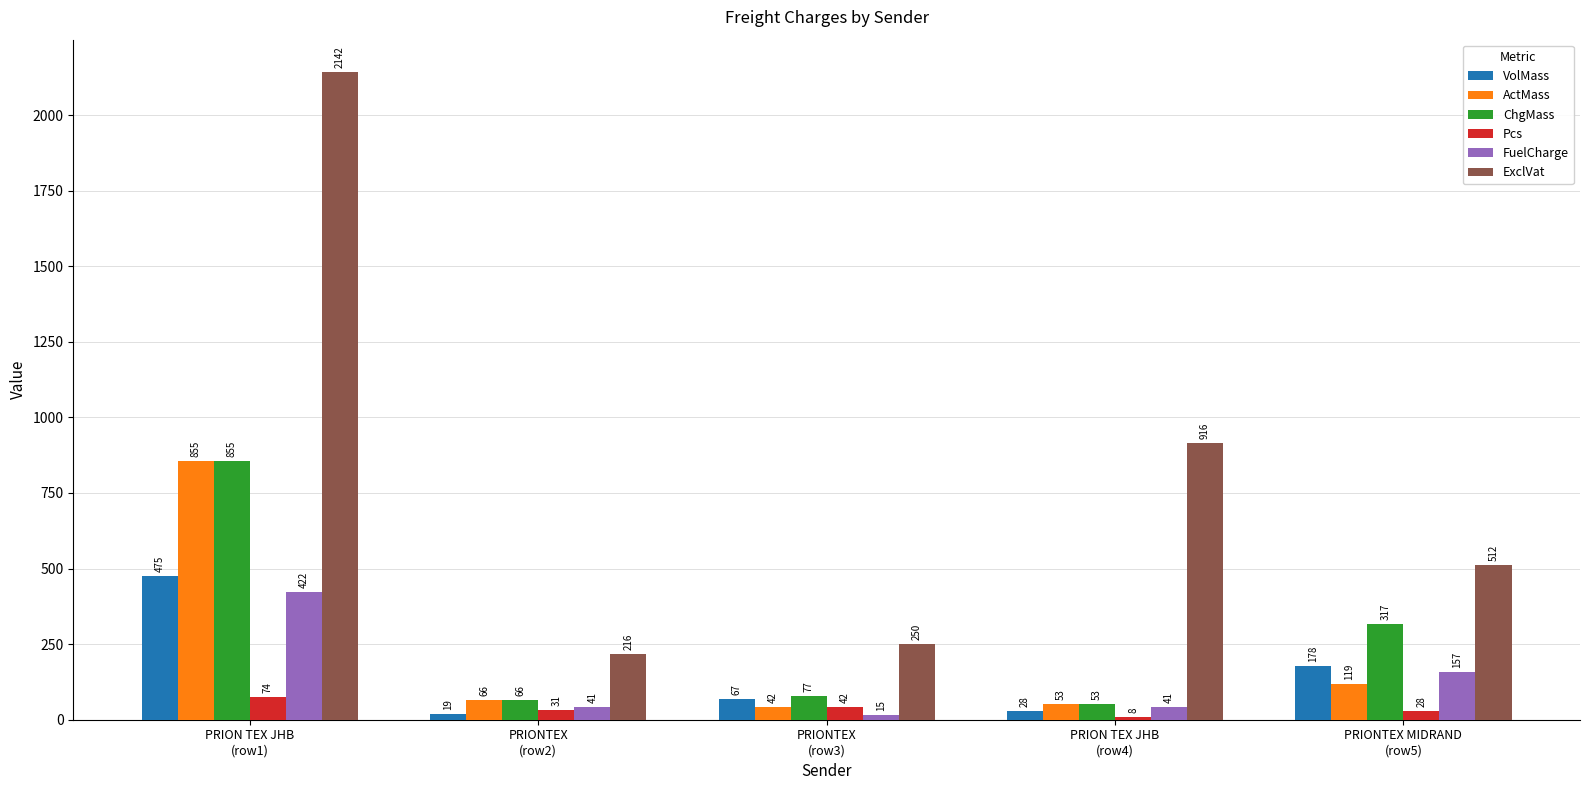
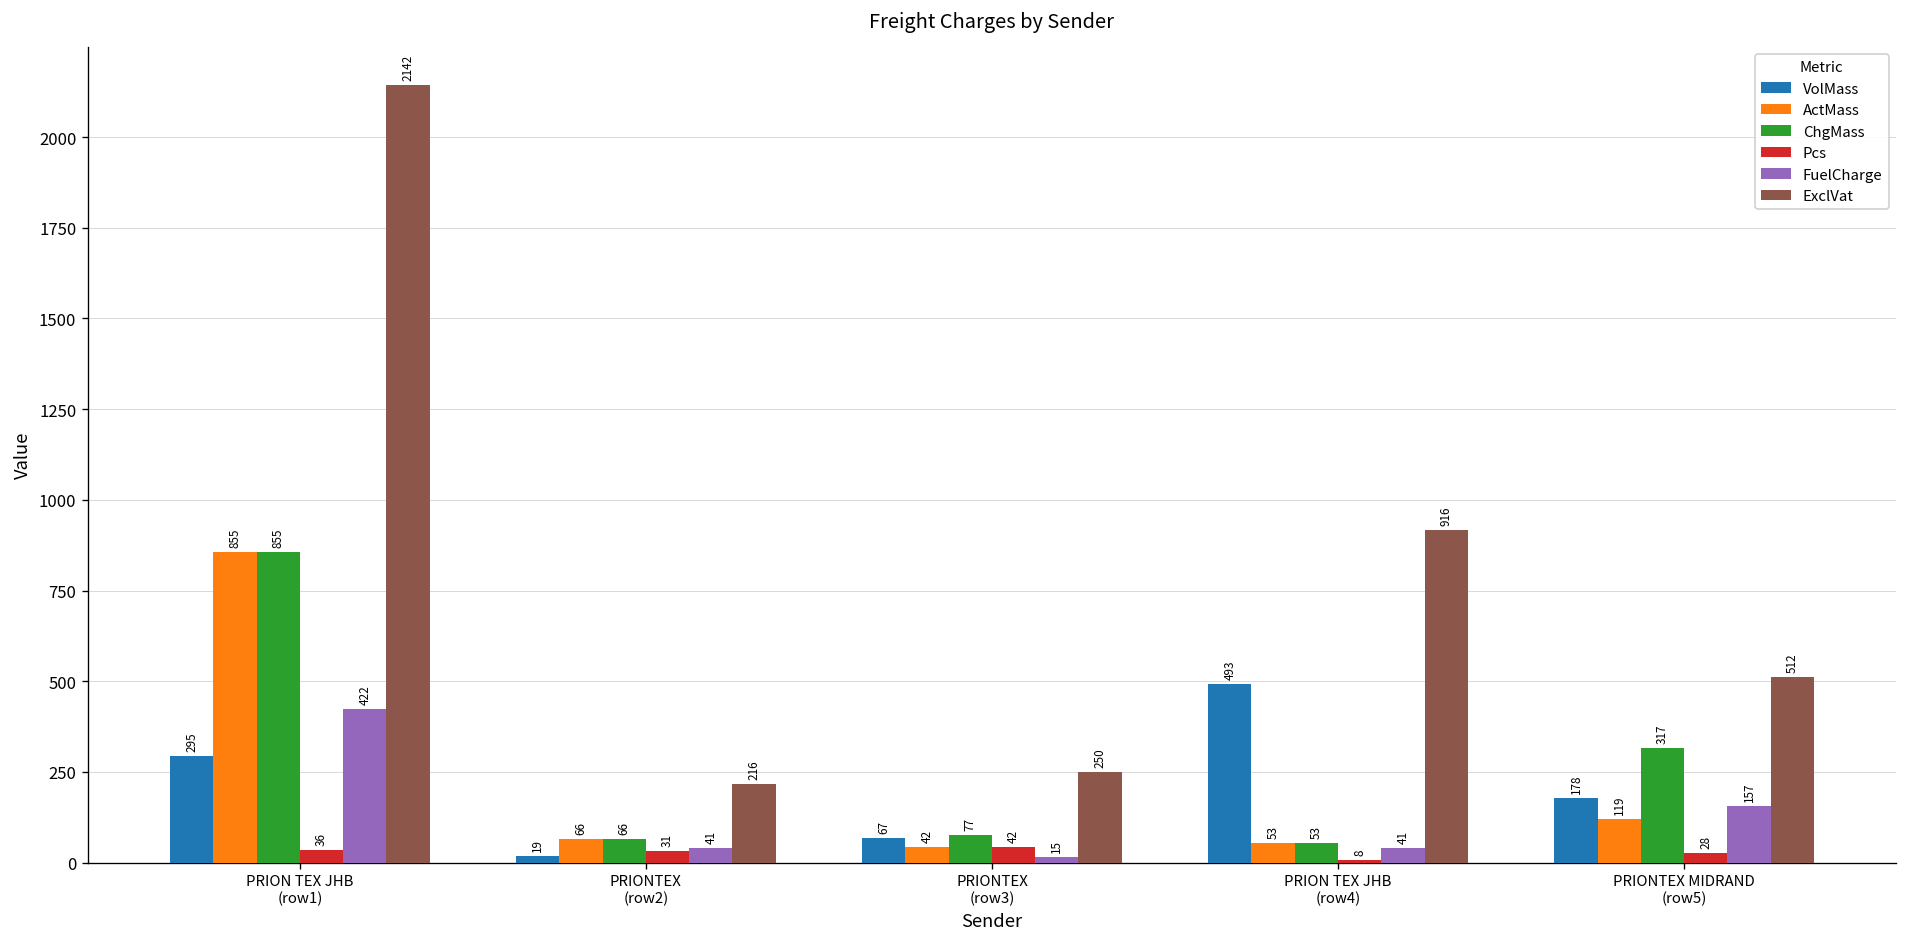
VolMass, PRION TEX JHB (row1): 475 -> 295
Pcs, PRION TEX JHB (row1): 74 -> 36
VolMass, PRION TEX JHB (row4): 28 -> 493
